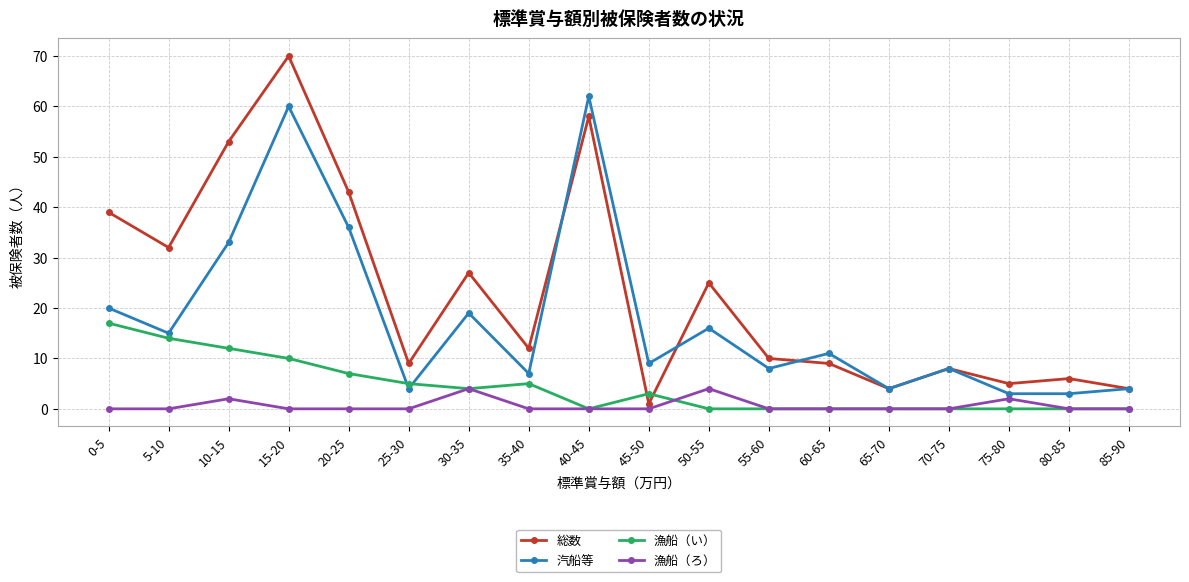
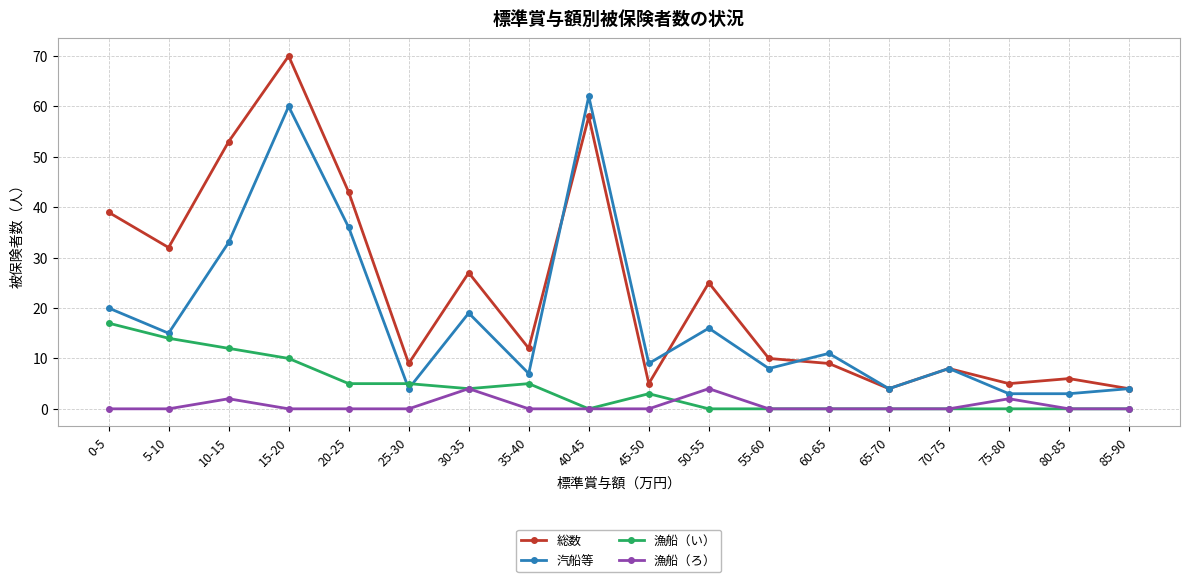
漁船（い）, 20-25: 7 -> 5
総数, 45-50: 1 -> 5
